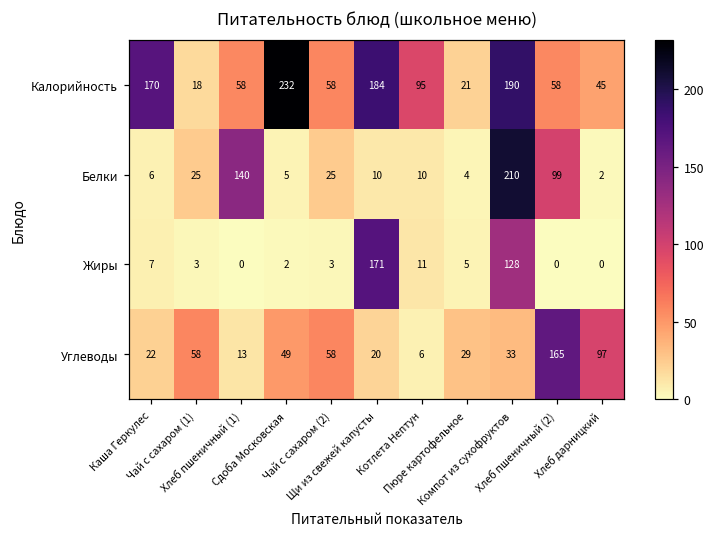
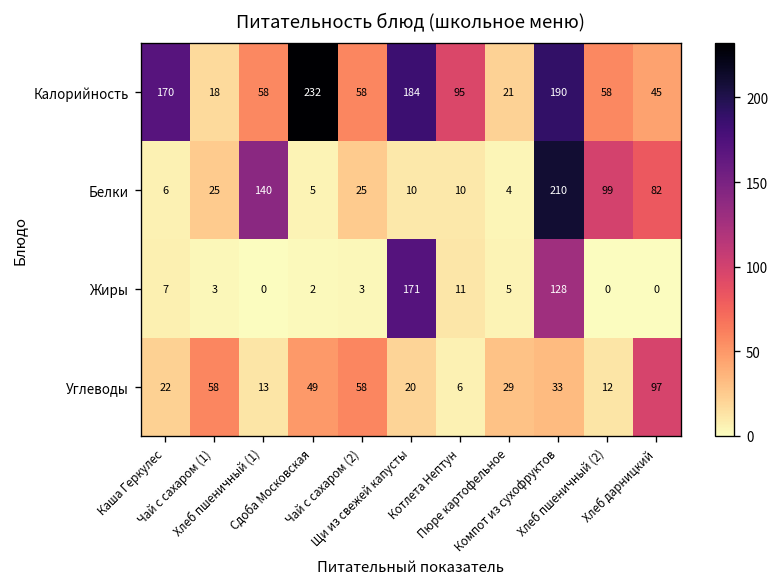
Белки, Хлеб дарницкий: 2 -> 82
Углеводы, Хлеб пшеничный (2): 165 -> 12
